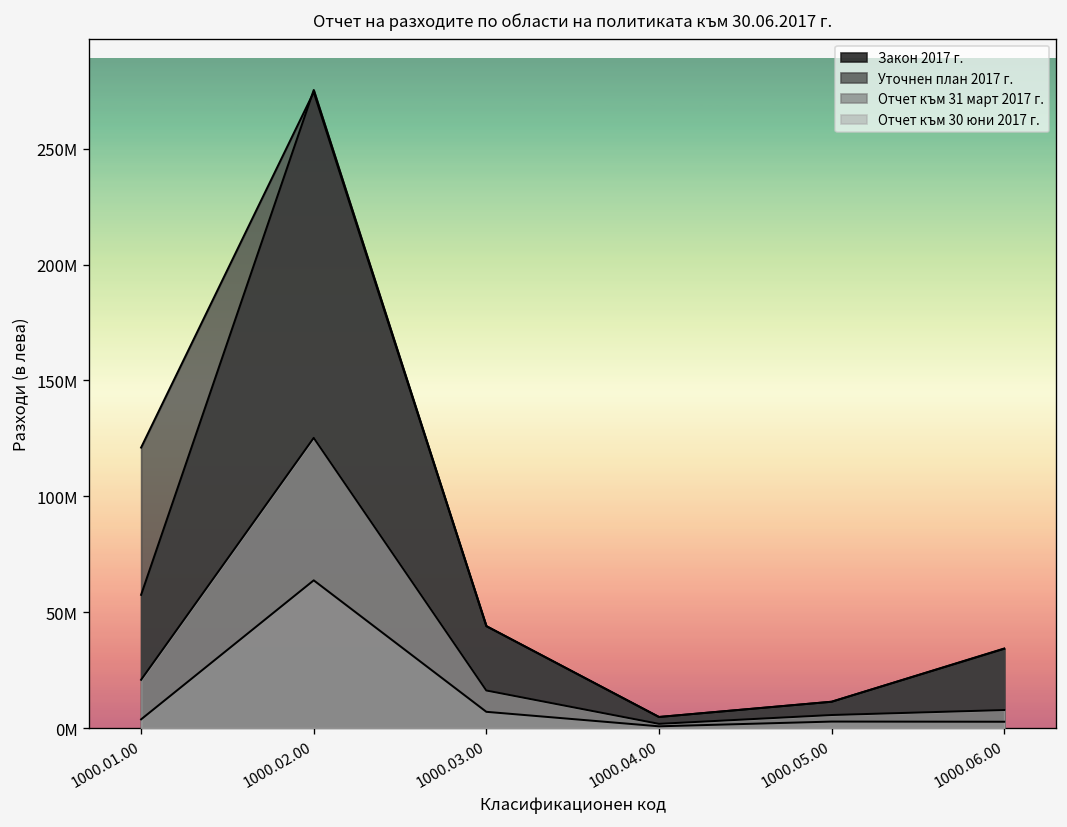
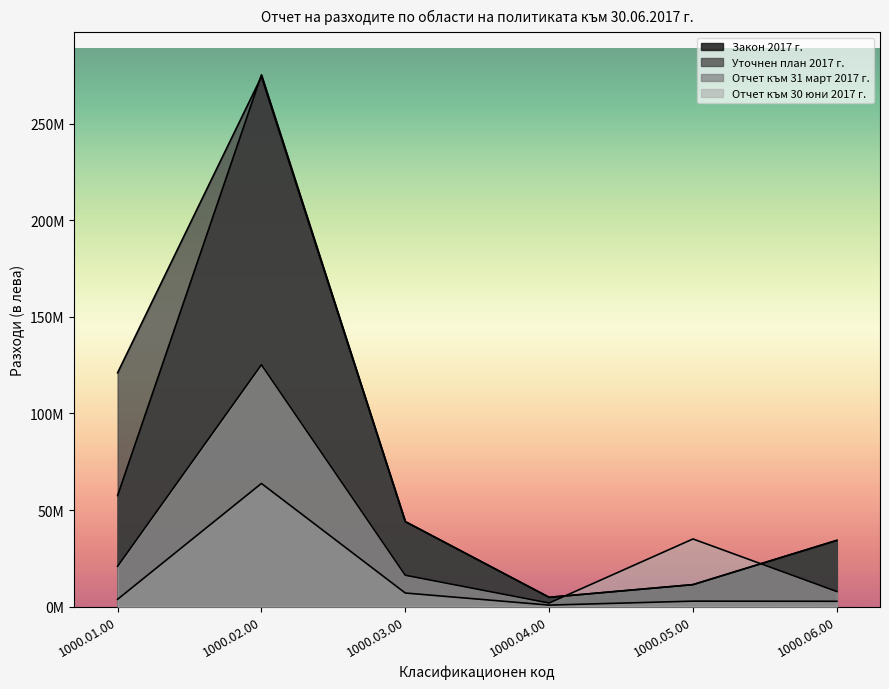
Отчет към 30 юни 2017 г., 1000.05.00: 6000000 -> 35000000
